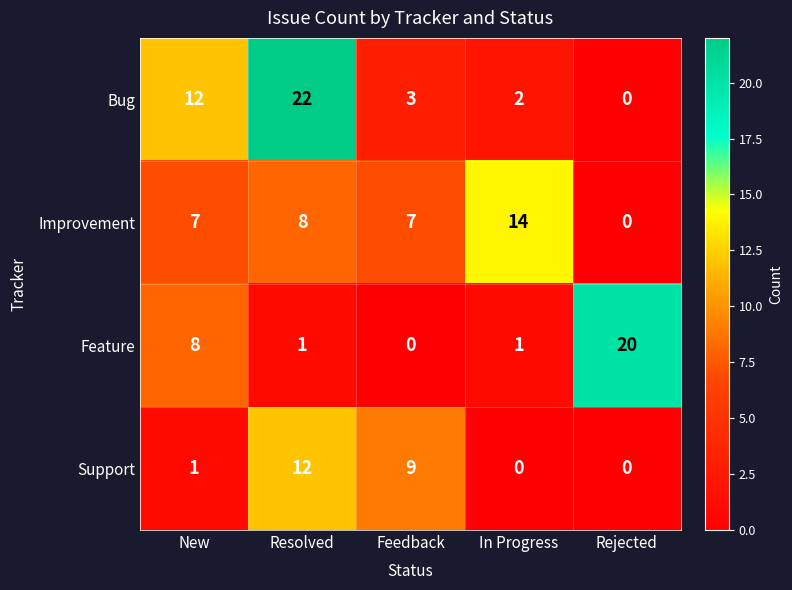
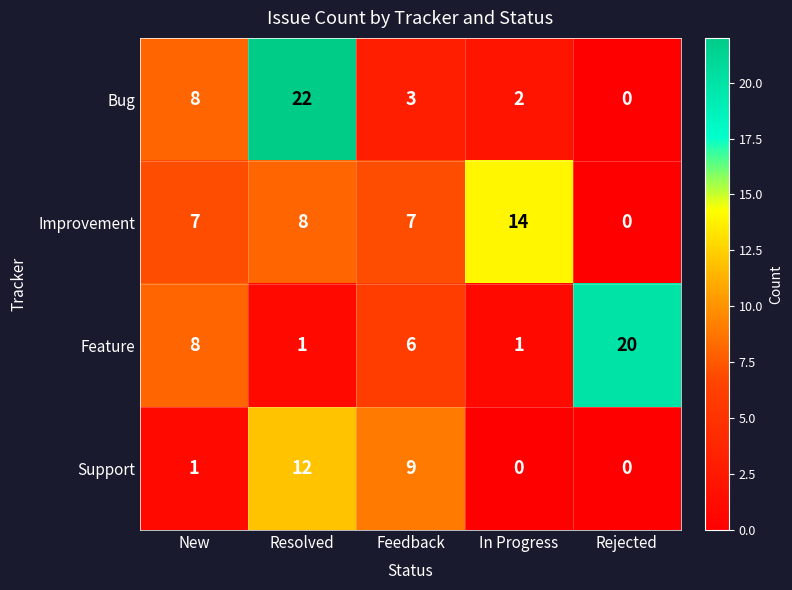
Bug, New: 12 -> 8
Feature, Feedback: 0 -> 6
